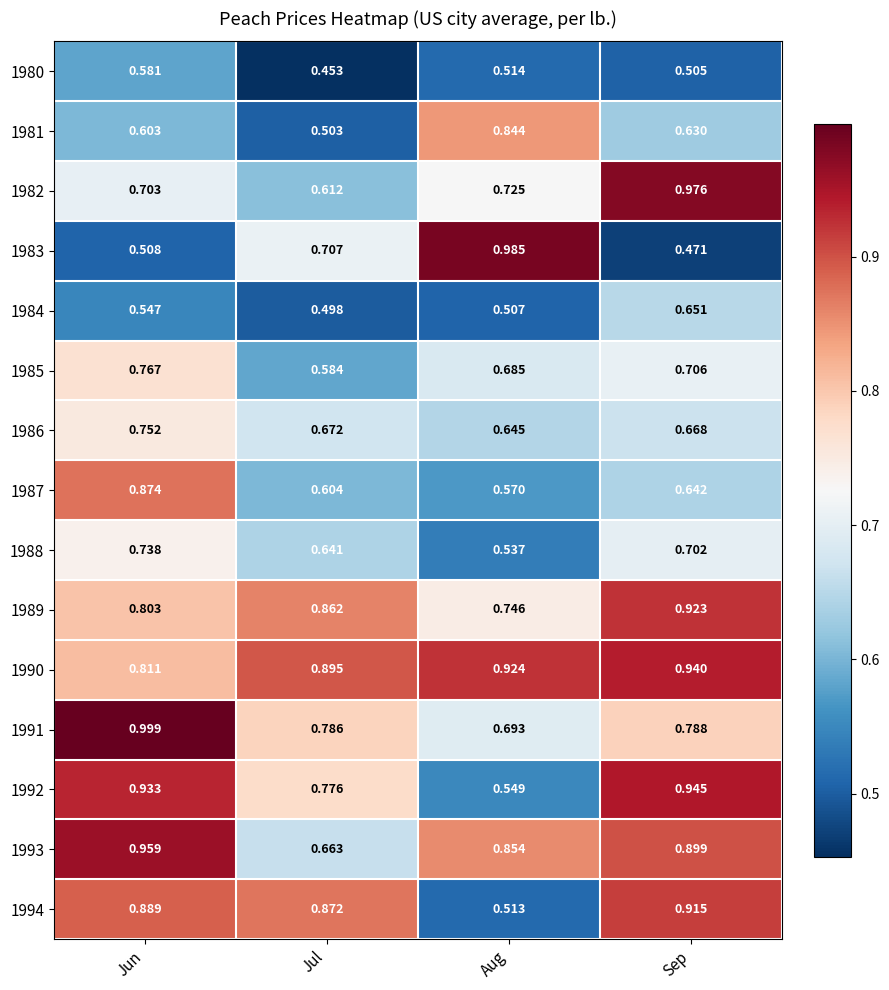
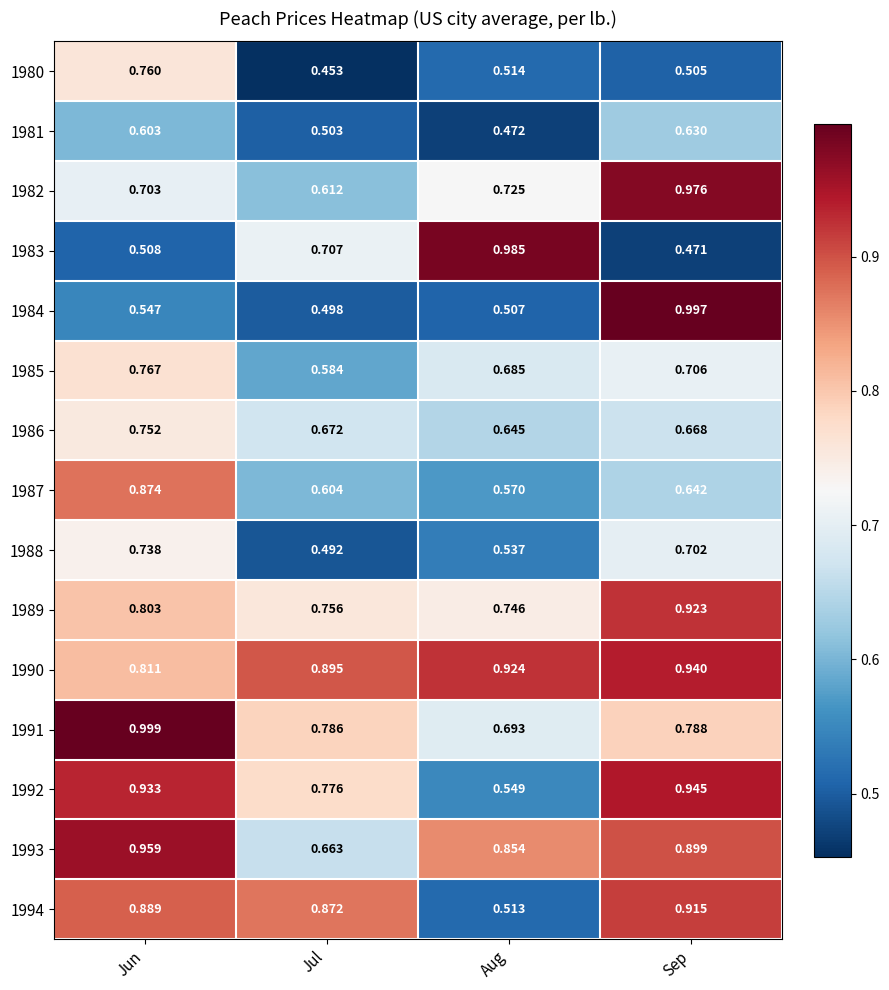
1980, Jun: 0.581 -> 0.760
1981, Aug: 0.844 -> 0.472
1984, Sep: 0.651 -> 0.997
1988, Jul: 0.641 -> 0.492
1989, Jul: 0.862 -> 0.756
